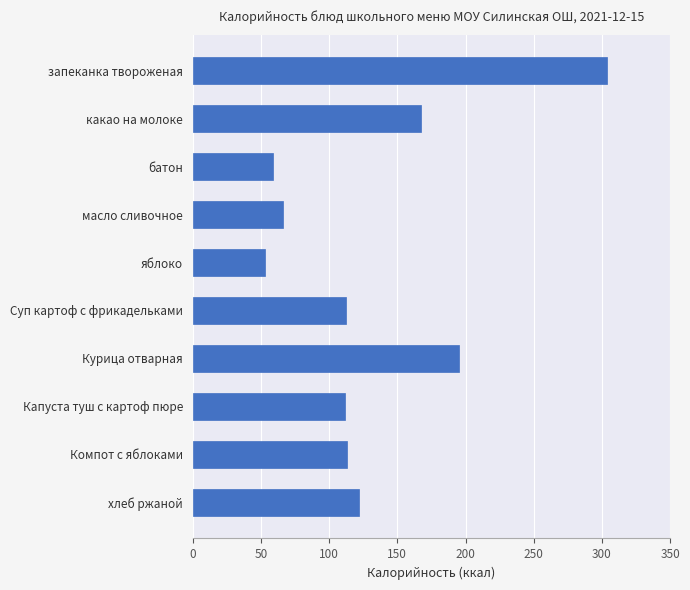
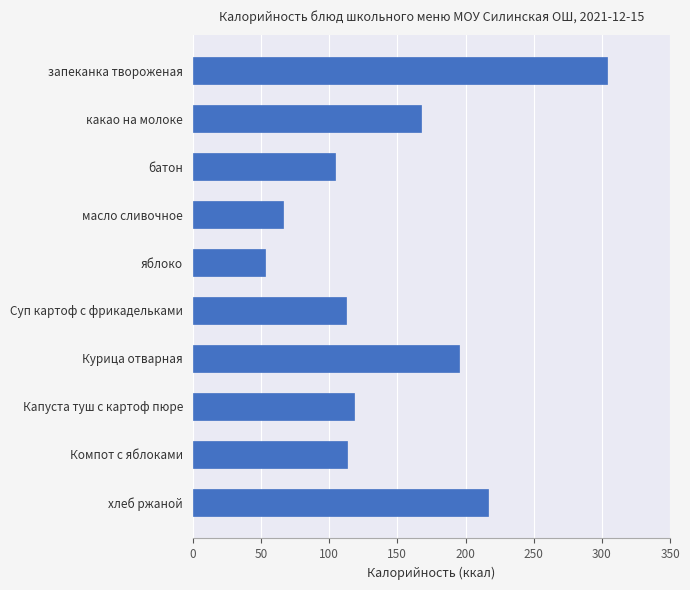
батон: 59 -> 104
Капуста туш с картоф пюре: 112 -> 118
хлеб ржаной: 122 -> 217
